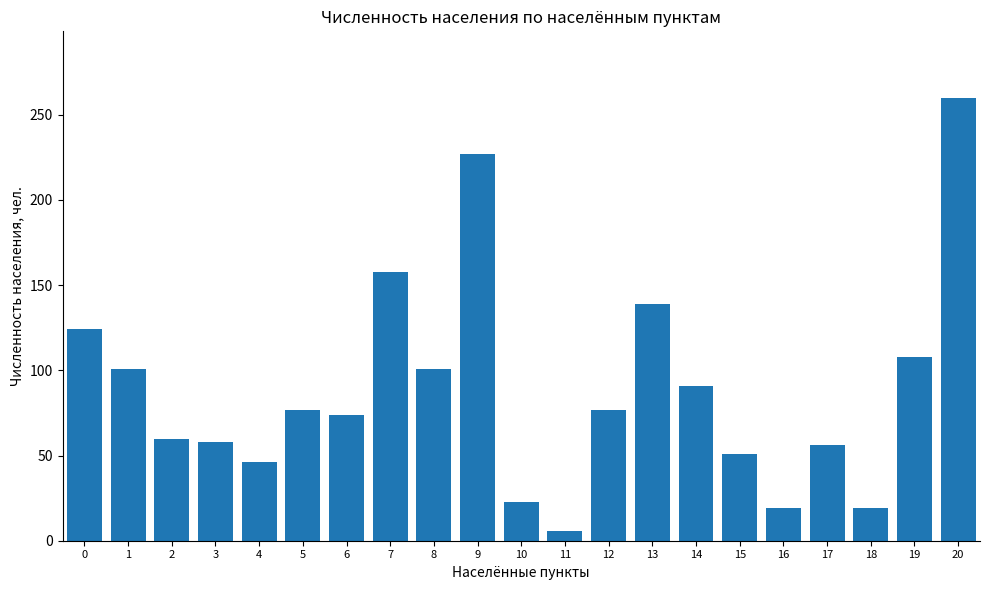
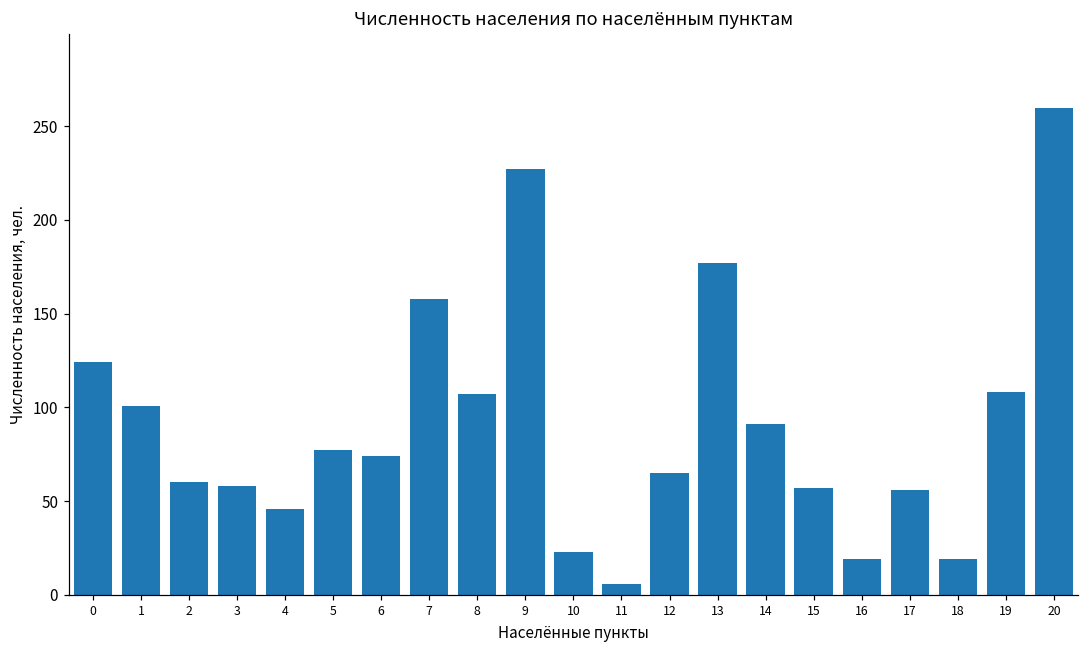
8: 101 -> 107
12: 77 -> 65
13: 139 -> 177
15: 51 -> 57
